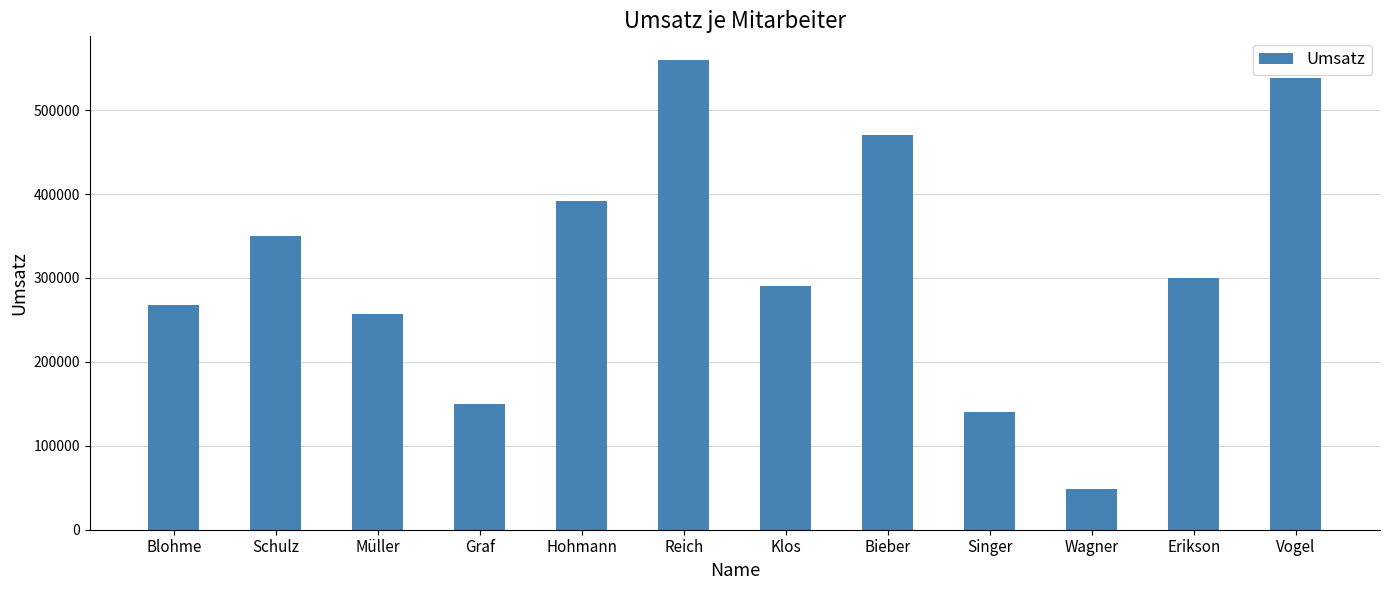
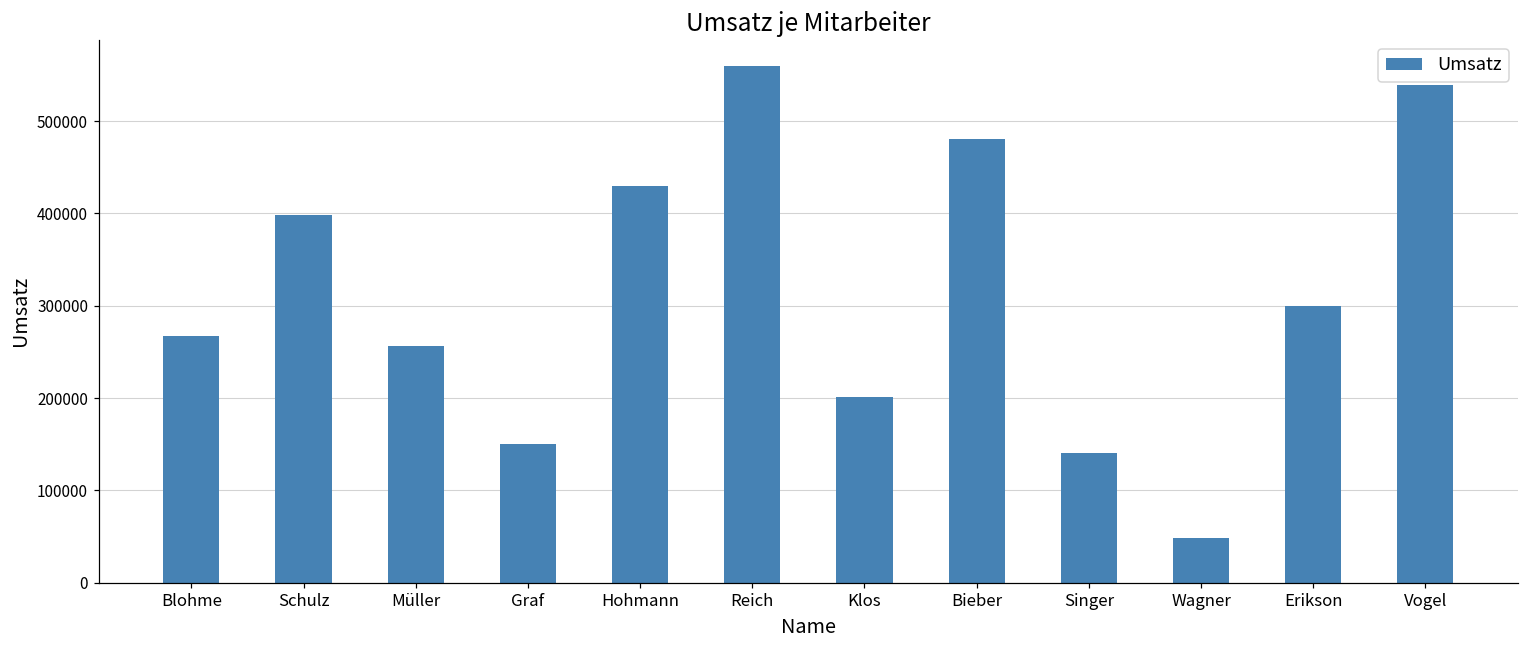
Schulz: 350000 -> 400000
Hohmann: 390000 -> 430000
Klos: 290000 -> 200000
Bieber: 470000 -> 480000
